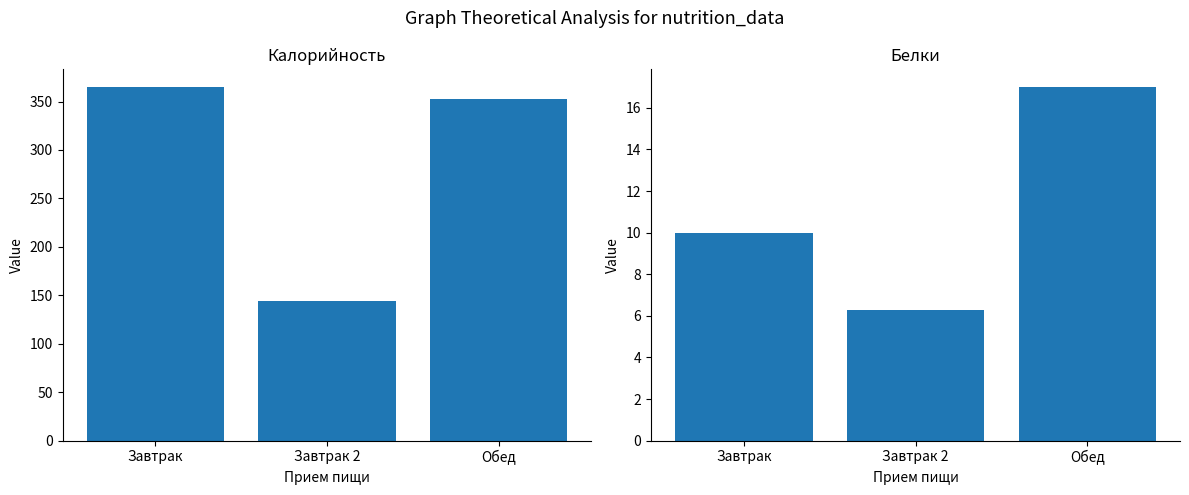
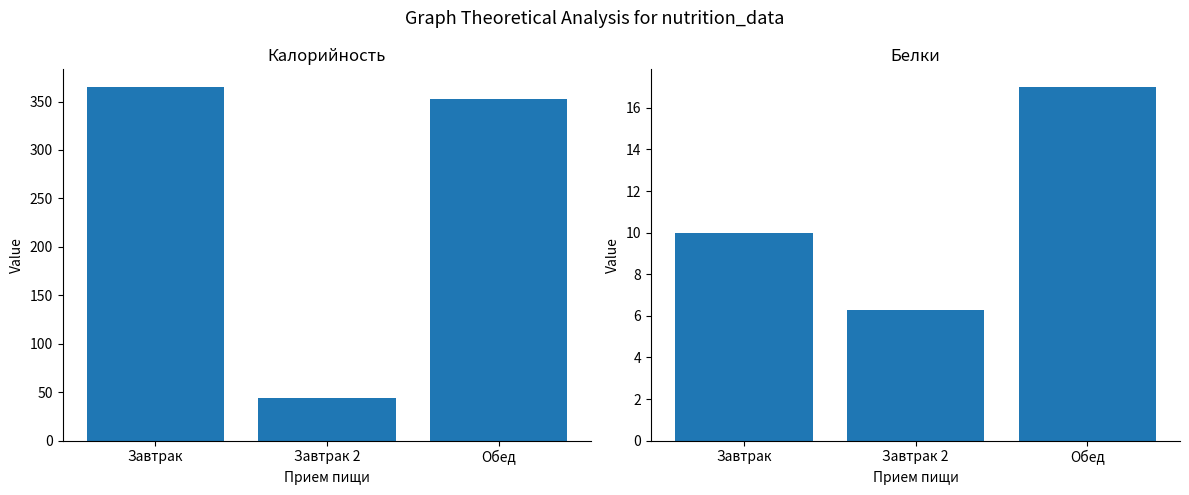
Калорийность, Завтрак 2: 140 -> 40
